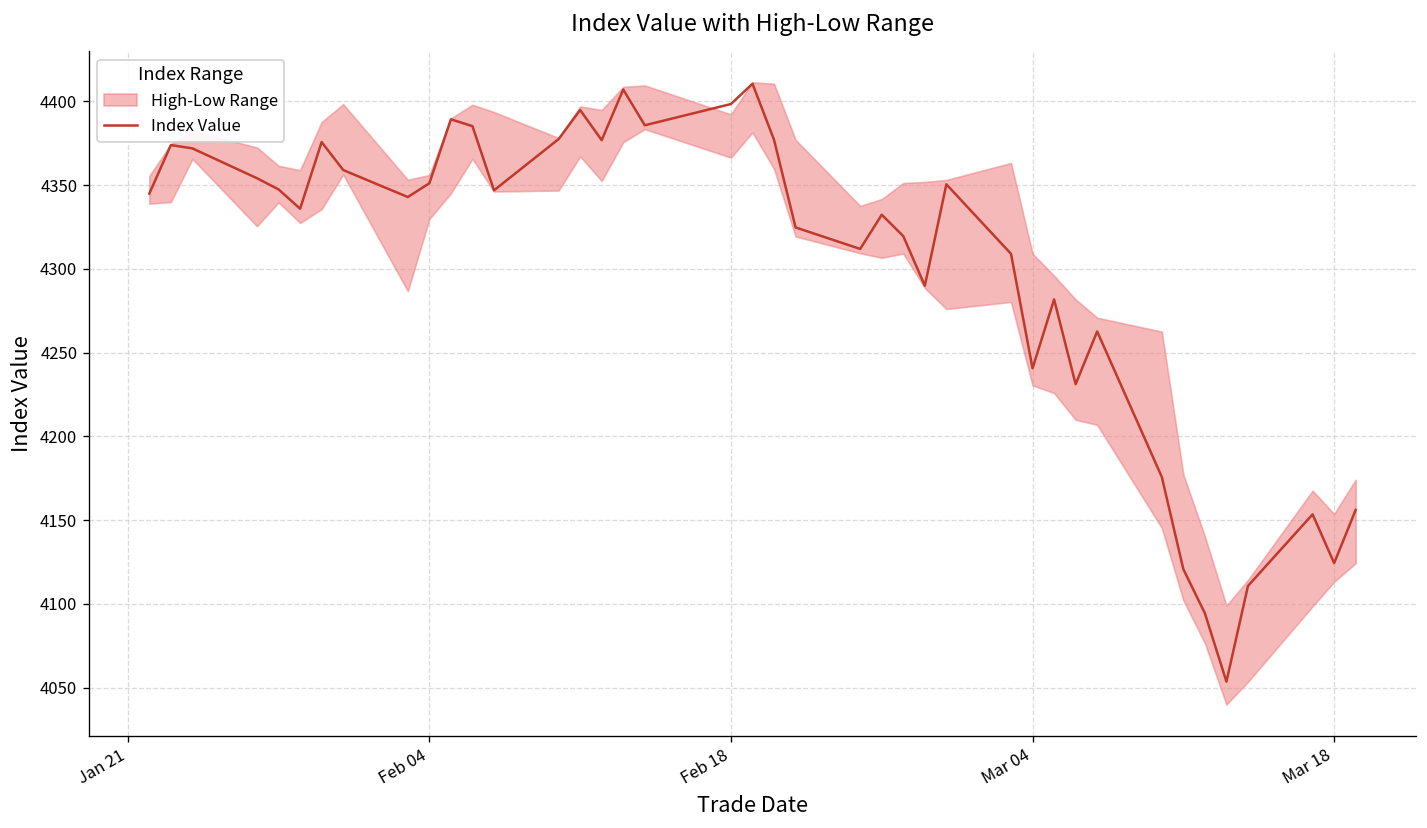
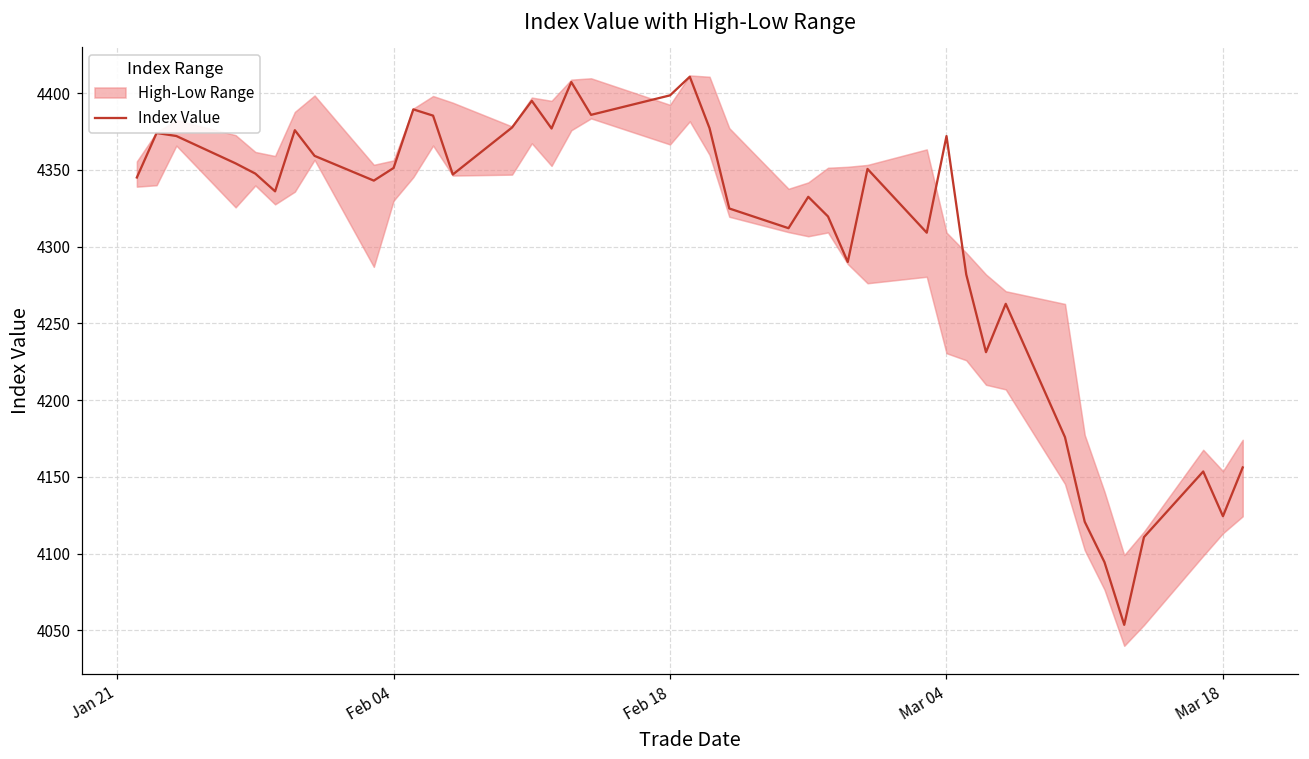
Index Value, Mar 04: 4241 -> 4372
